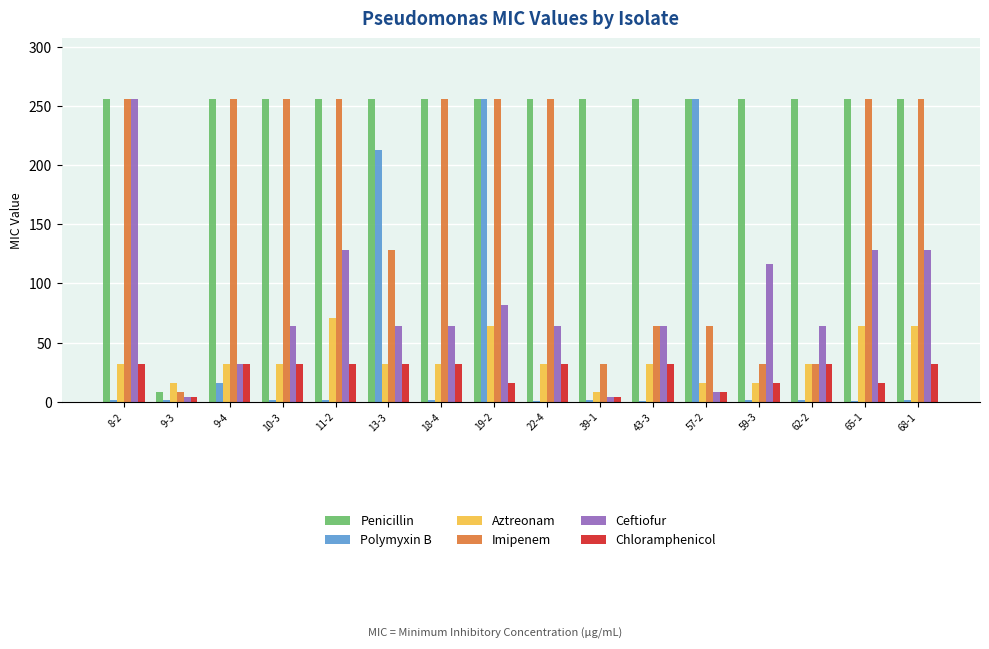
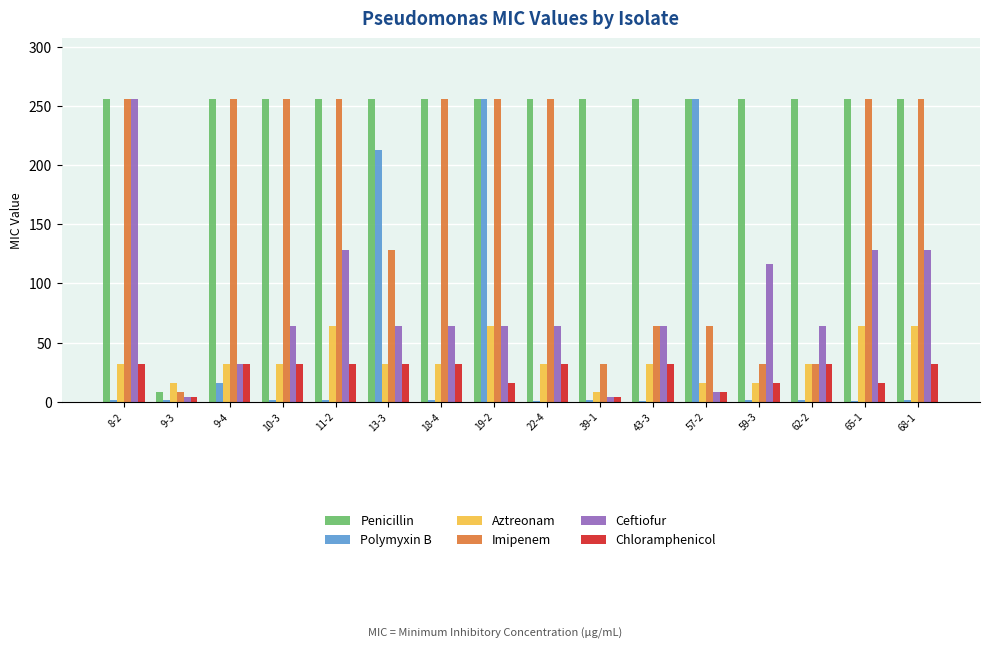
Aztreonam, 11-2: 71 -> 64
Ceftiofur, 19-2: 82 -> 64
